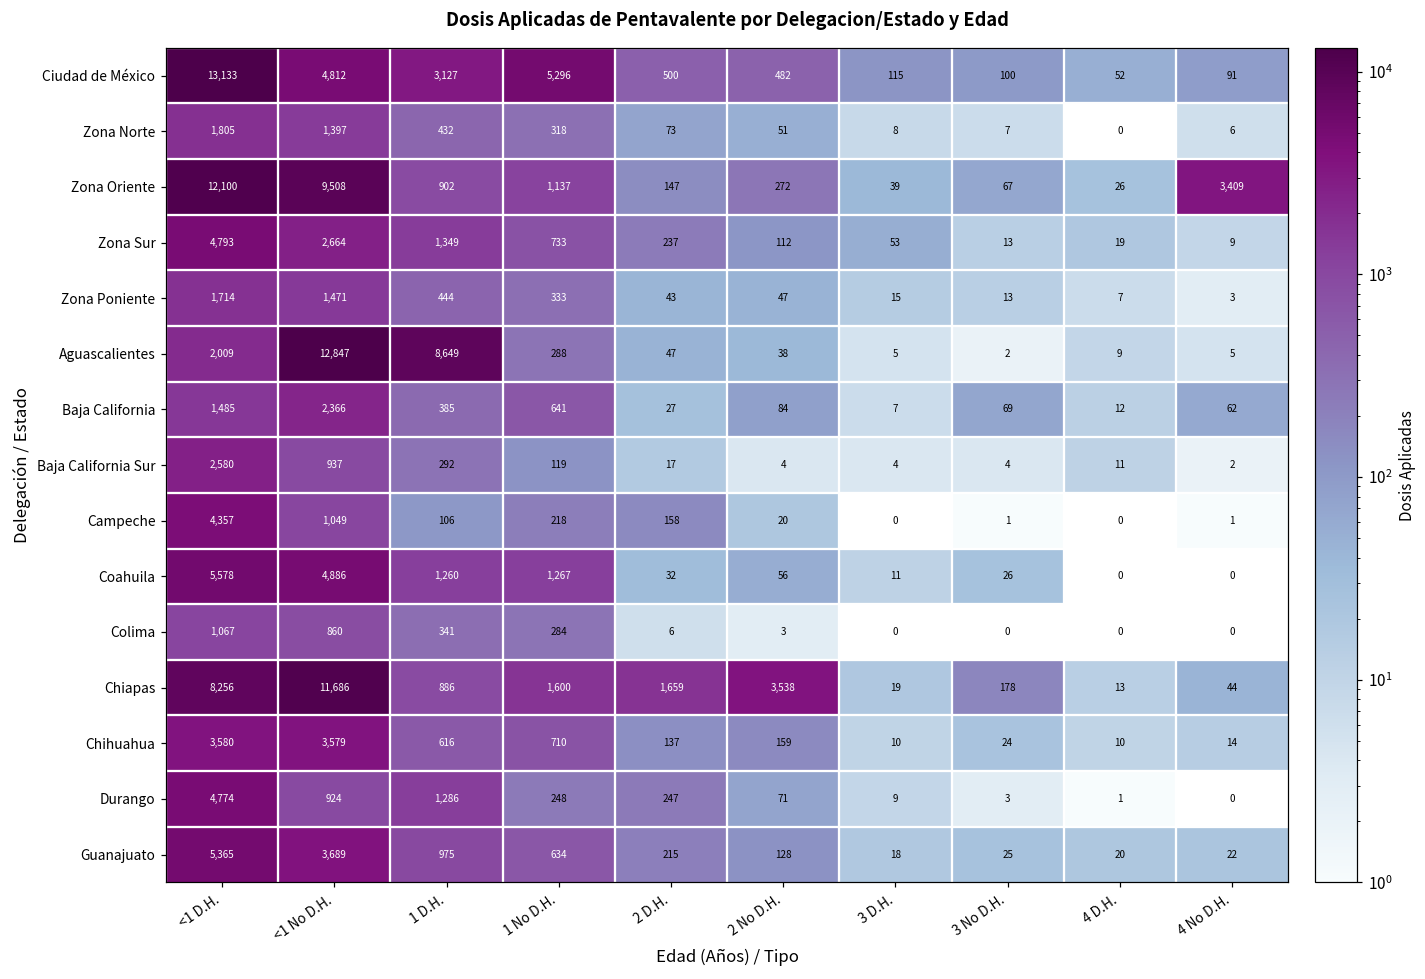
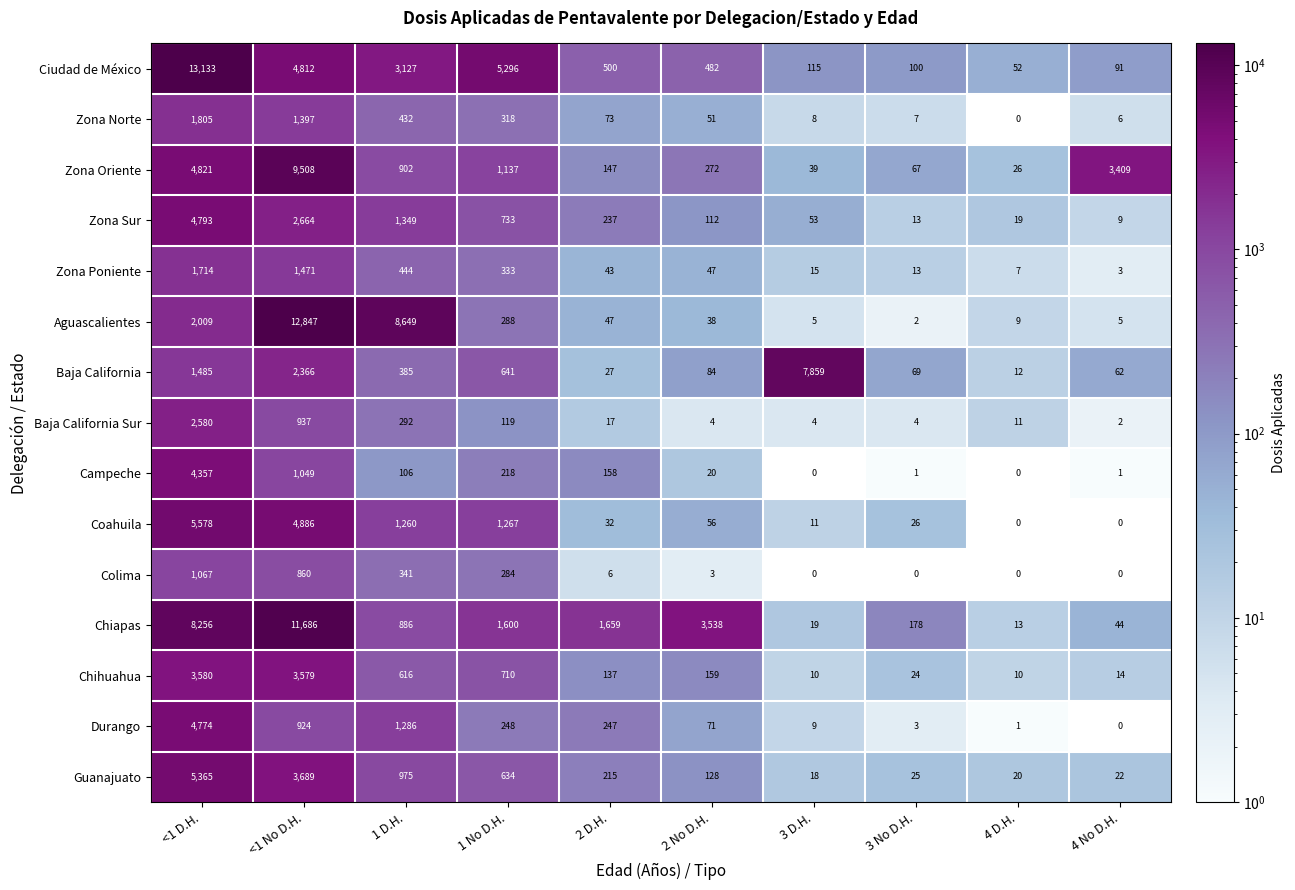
Zona Oriente, <1 D.H.: 12,100 -> 4,821
Baja California, 3 D.H.: 7 -> 7,859
